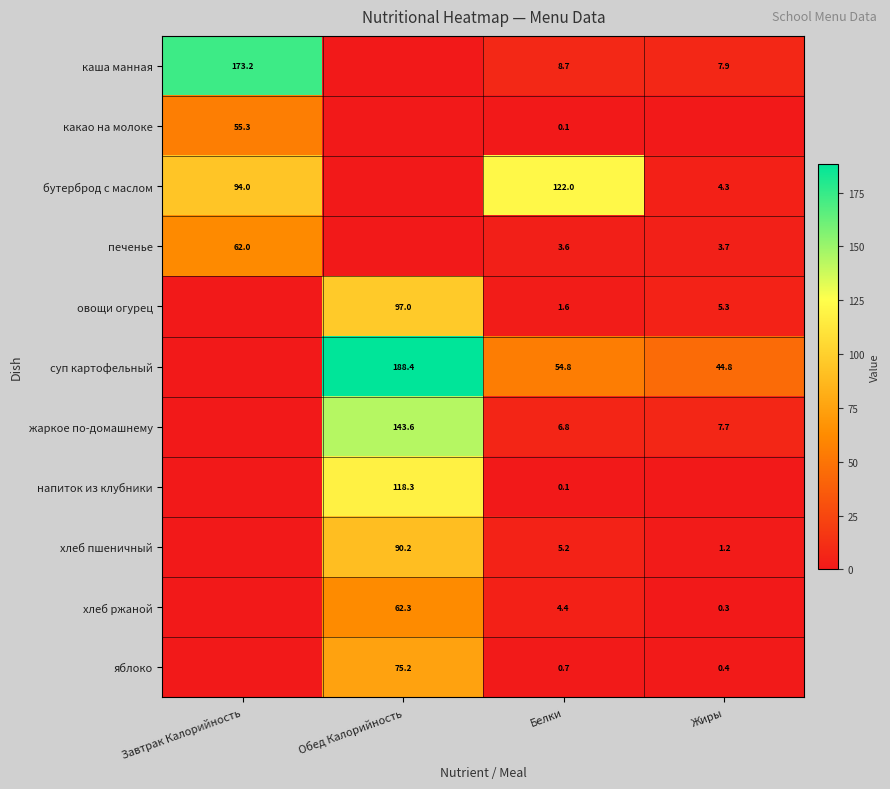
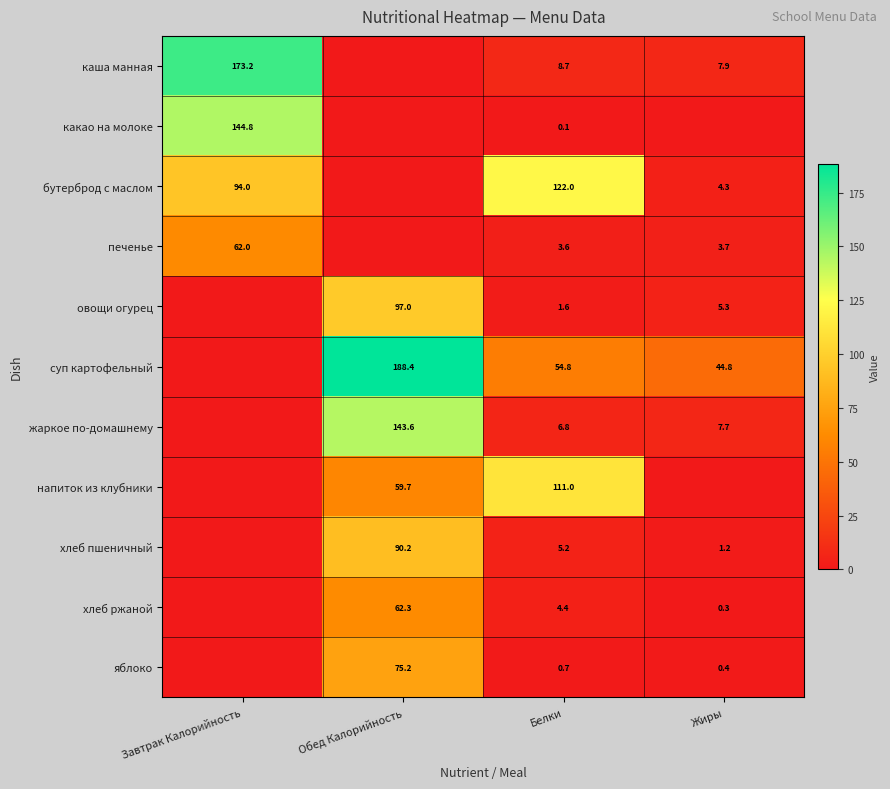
какао на молоке, Завтрак Калорийность: 55.3 -> 144.8
напиток из клубники, Обед Калорийность: 118.3 -> 59.7
напиток из клубники, Белки: 0.1 -> 111.0
